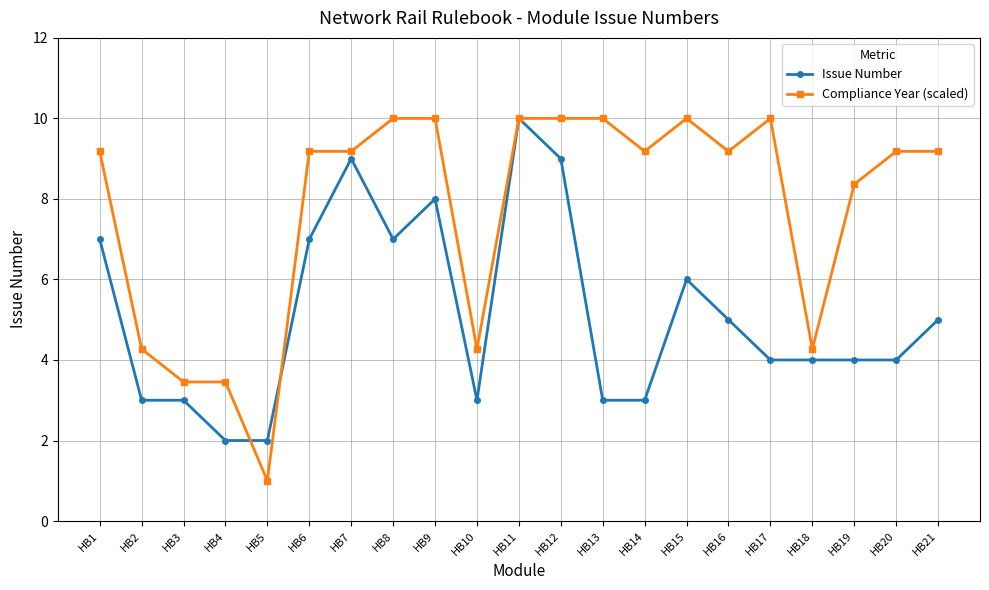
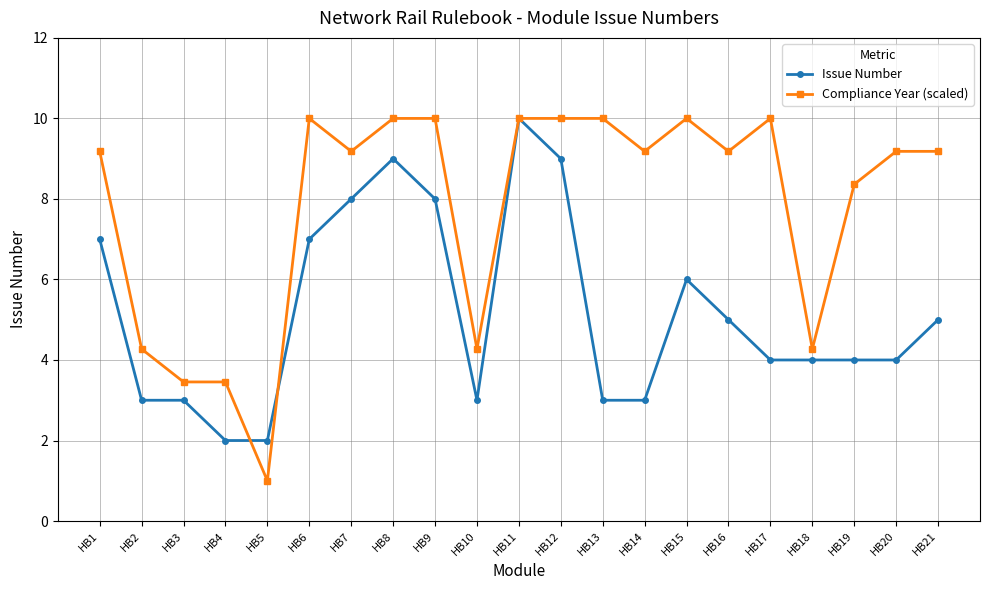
Compliance Year (scaled), HB6: 9.2 -> 10.0
Issue Number, HB7: 9 -> 8
Issue Number, HB8: 7 -> 9
